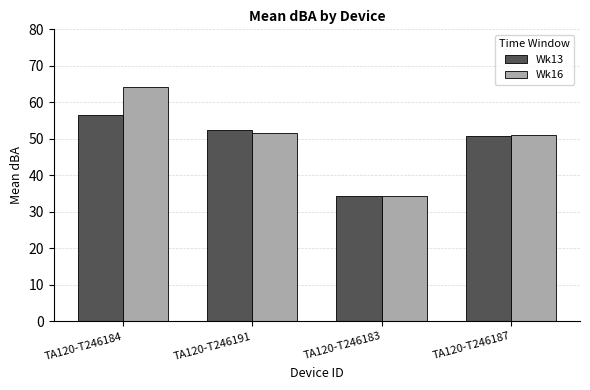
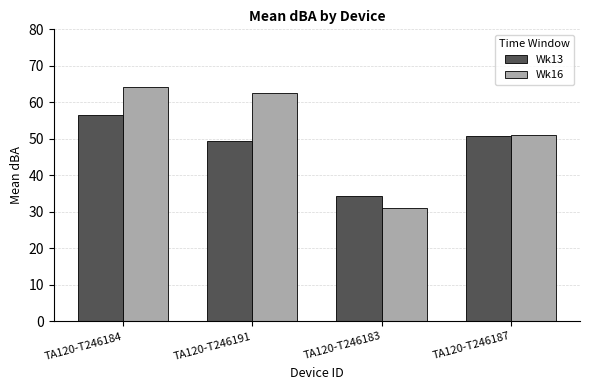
Wk13, TA120-T246191: 52 -> 50
Wk16, TA120-T246191: 52 -> 63
Wk16, TA120-T246183: 34 -> 31
